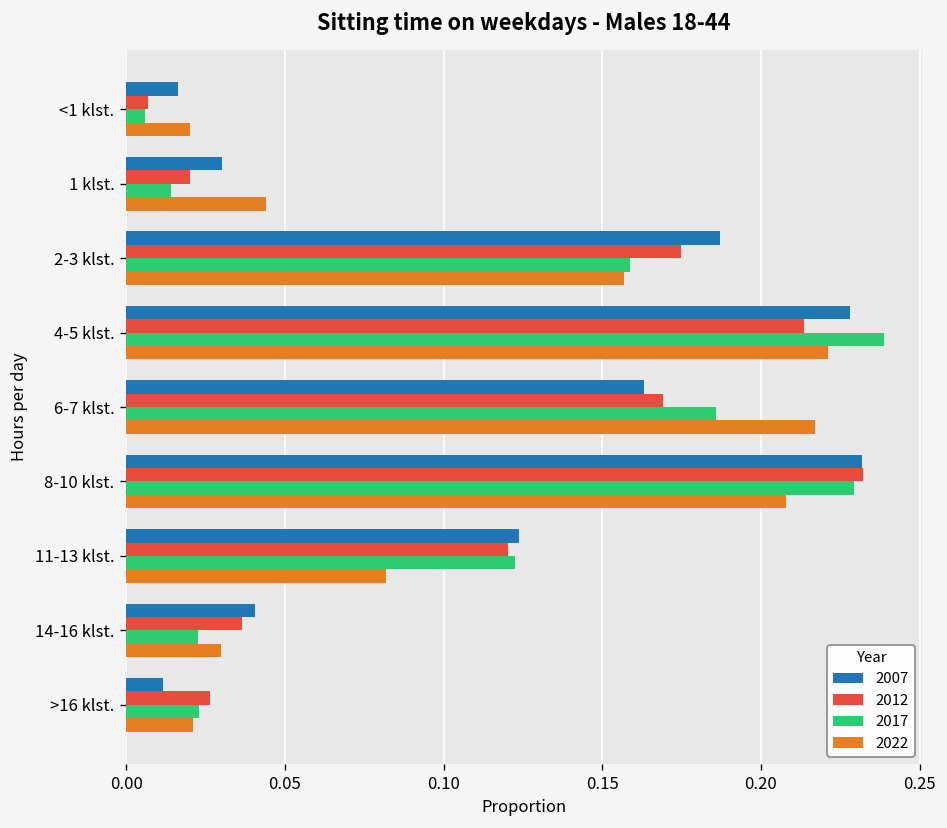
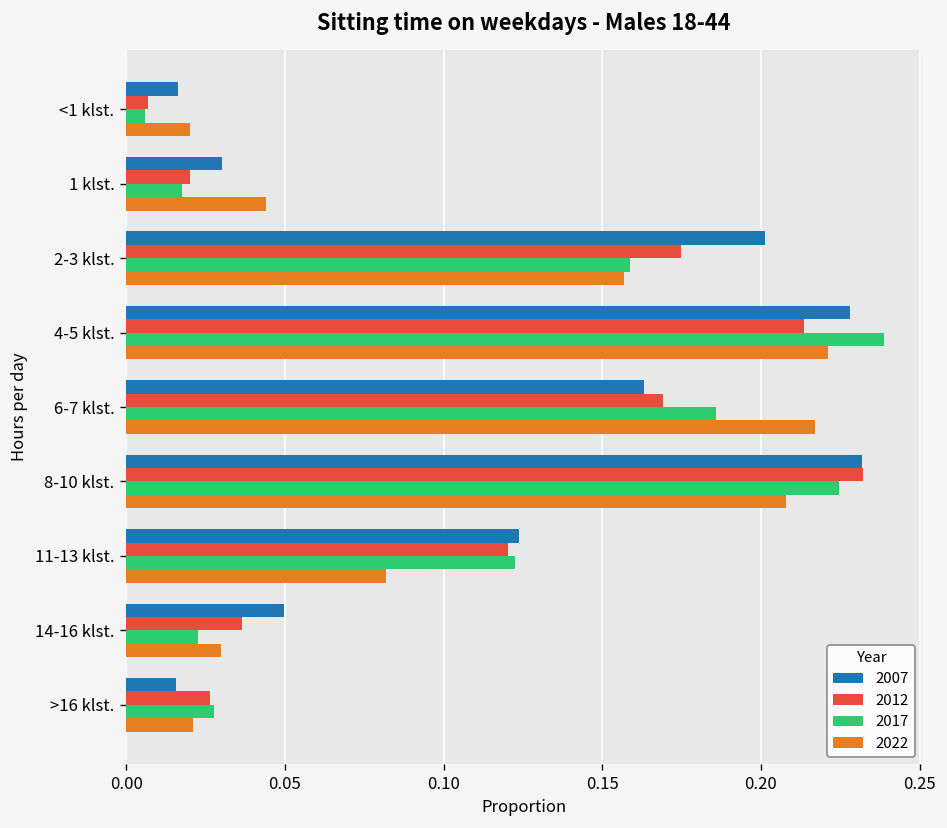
2017, 1 klst.: 0.014 -> 0.017
2007, 2-3 klst.: 0.187 -> 0.201
2017, 8-10 klst.: 0.229 -> 0.225
2007, 14-16 klst.: 0.041 -> 0.050
2007, >16 klst.: 0.012 -> 0.016
2017, >16 klst.: 0.023 -> 0.028
